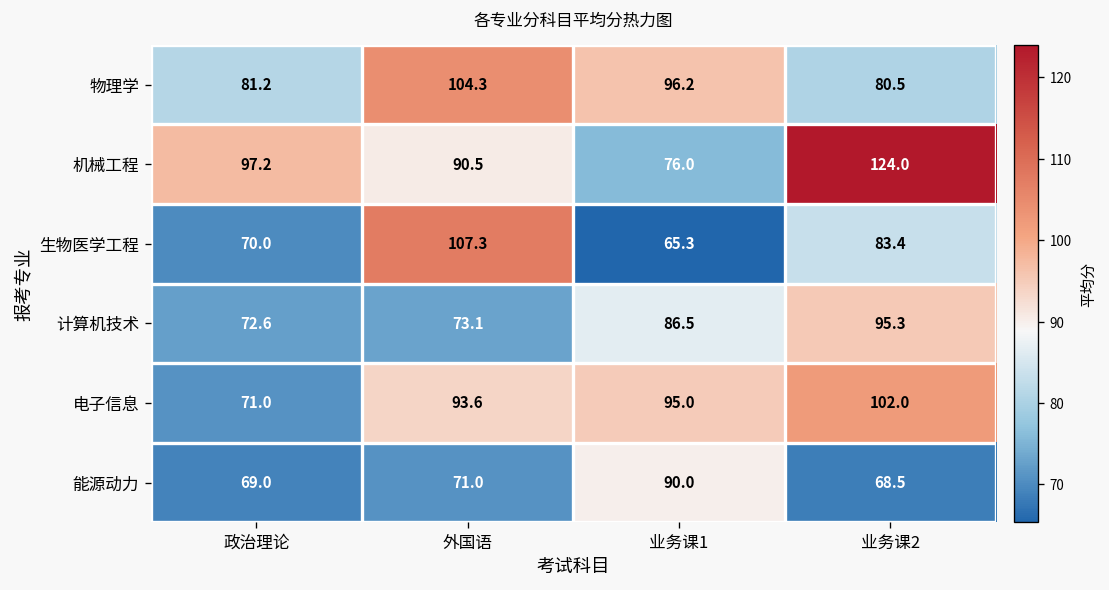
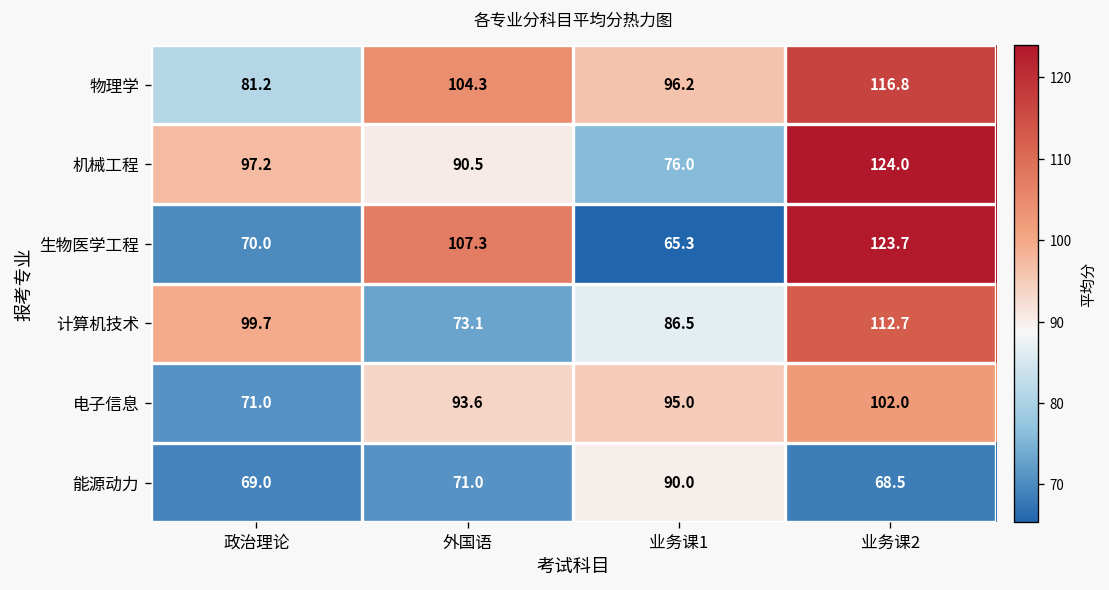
物理学, 业务课2: 80.5 -> 116.8
生物医学工程, 业务课2: 83.4 -> 123.7
计算机技术, 政治理论: 72.6 -> 99.7
计算机技术, 业务课2: 95.3 -> 112.7
